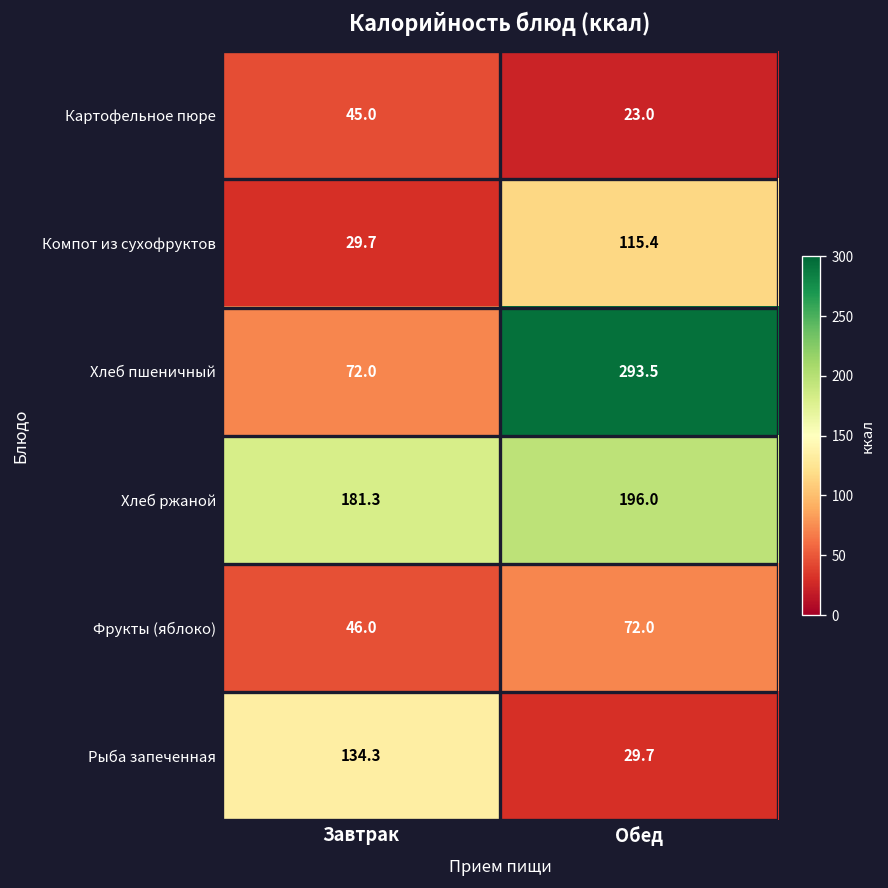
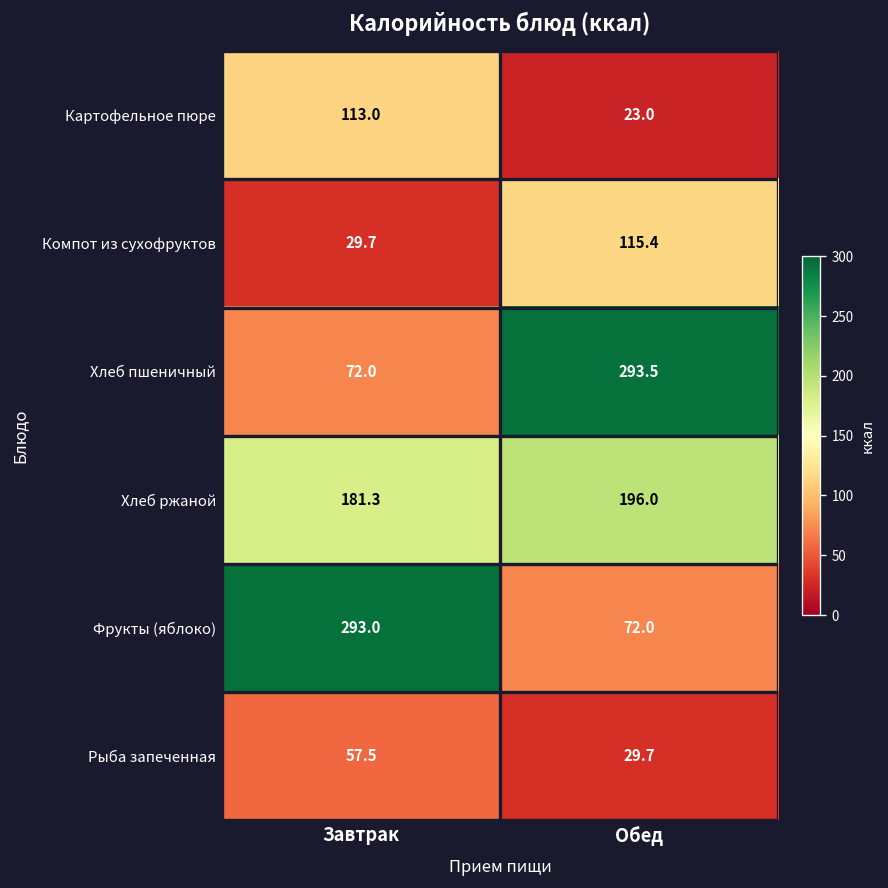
Картофельное пюре, Завтрак: 45.0 -> 113.0
Фрукты (яблоко), Завтрак: 46.0 -> 293.0
Рыба запеченная, Завтрак: 134.3 -> 57.5
